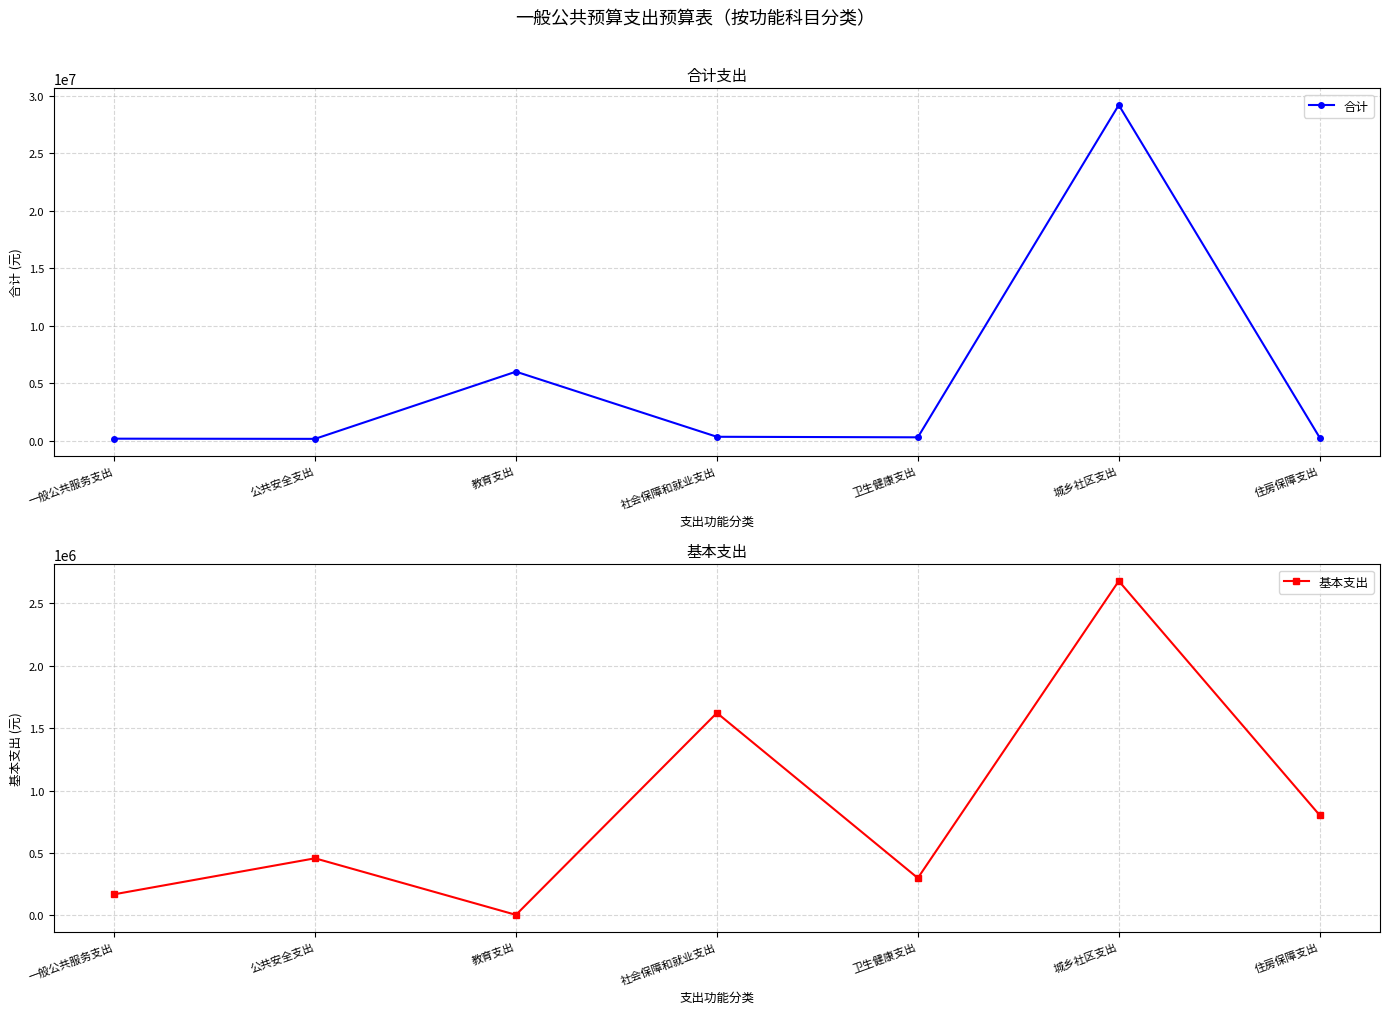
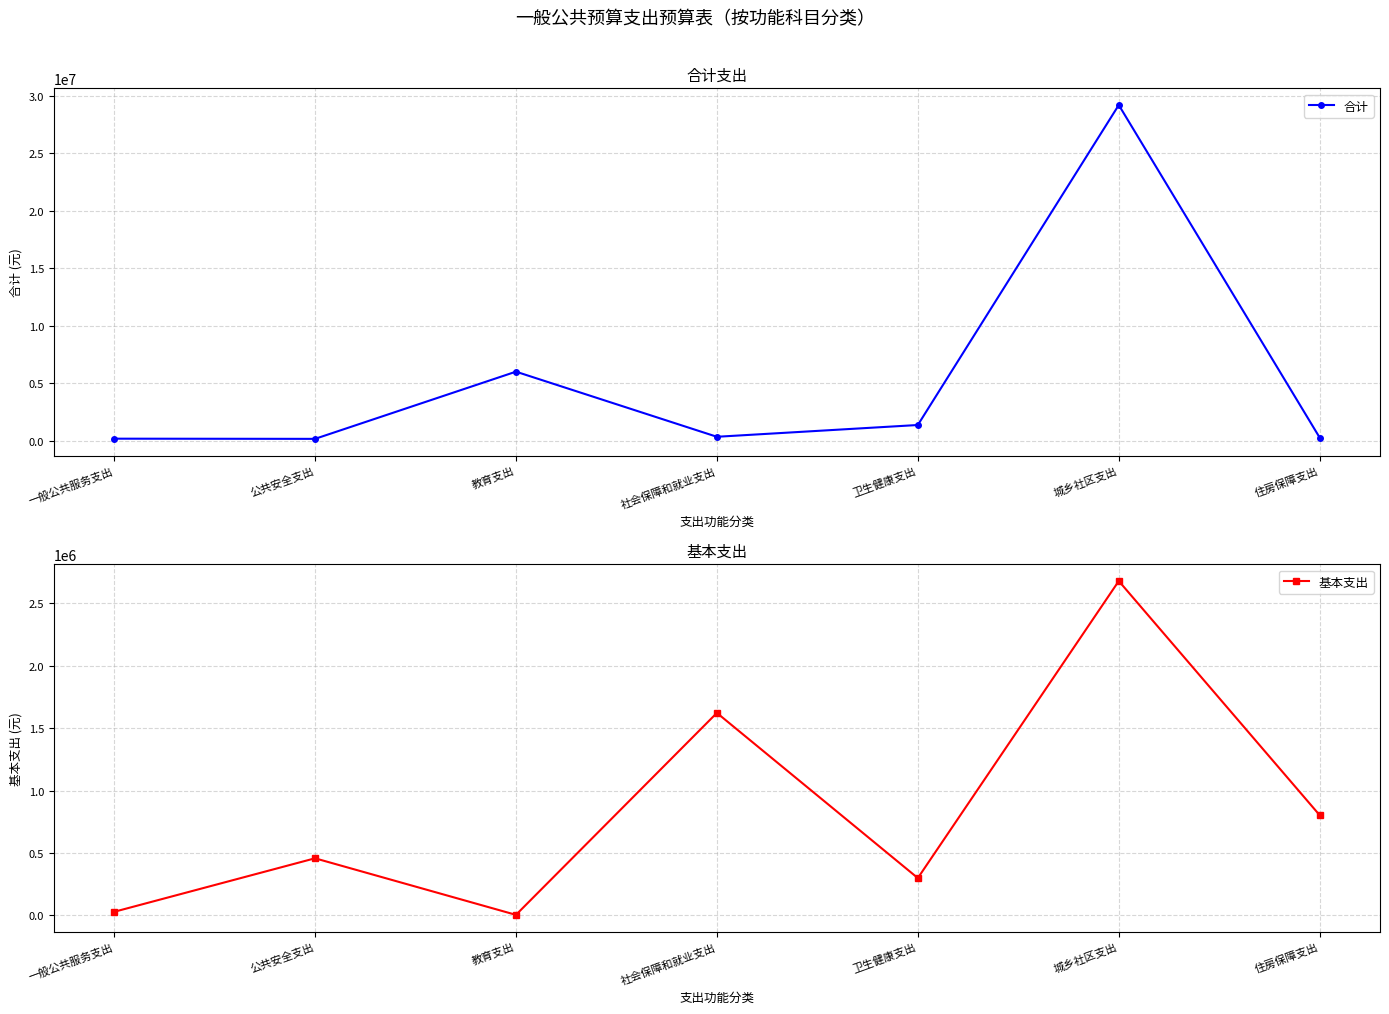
合计支出, 卫生健康支出: 300000 -> 1400000
基本支出, 一般公共服务支出: 170000 -> 30000
